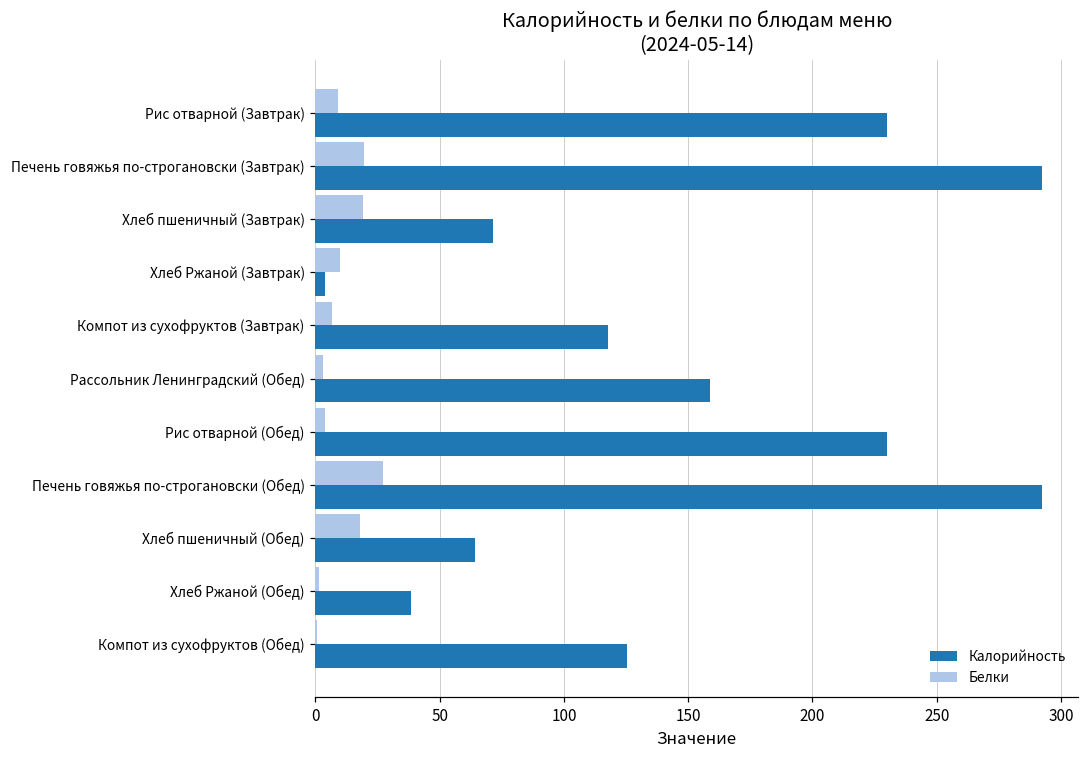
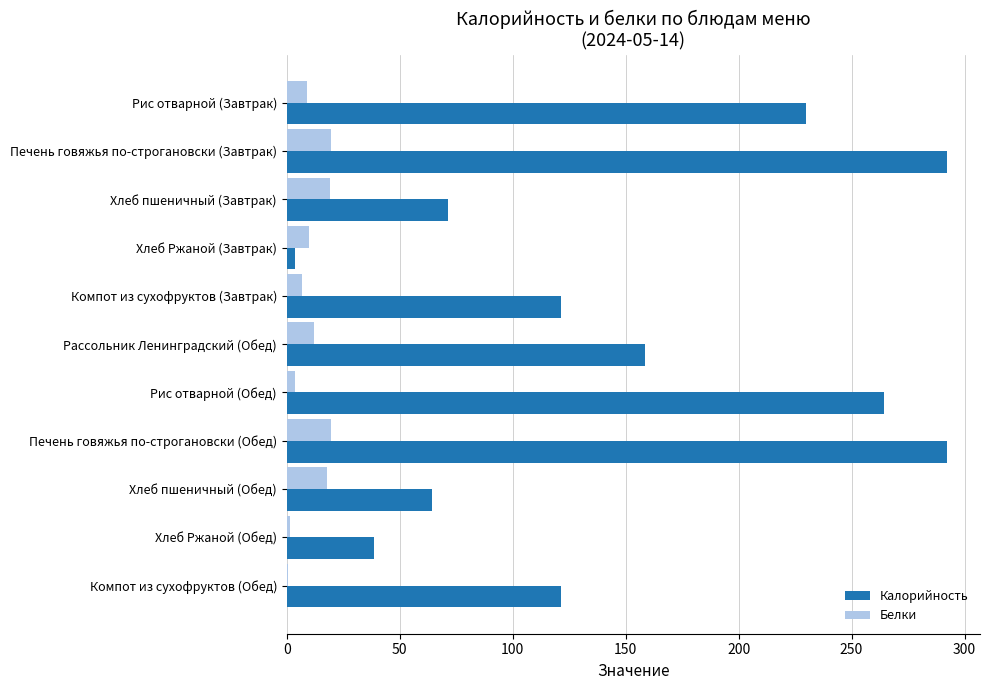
Калорийность, Компот из сухофруктов (Завтрак): 118 -> 121
Белки, Рассольник Ленинградский (Обед): 3 -> 12
Калорийность, Рис отварной (Обед): 230 -> 264
Белки, Печень говяжья по-строгановски (Обед): 27 -> 19
Калорийность, Компот из сухофруктов (Обед): 125 -> 121
